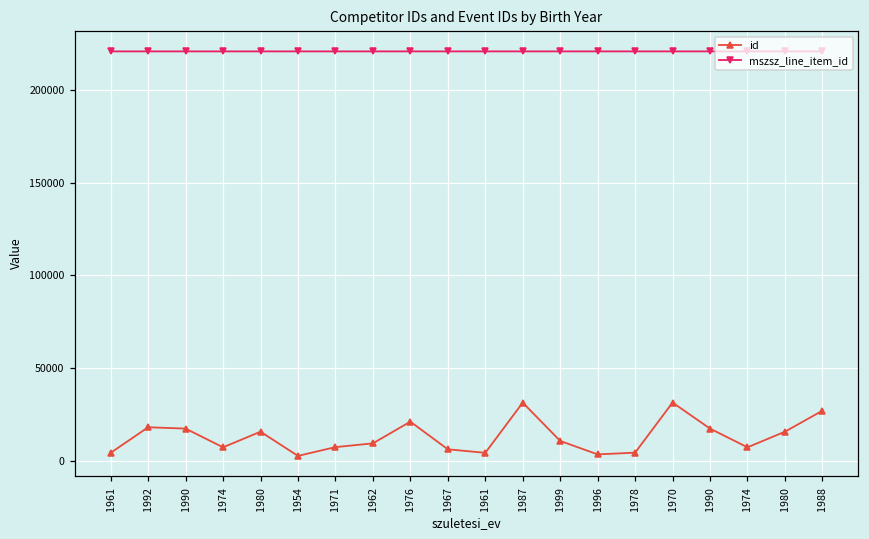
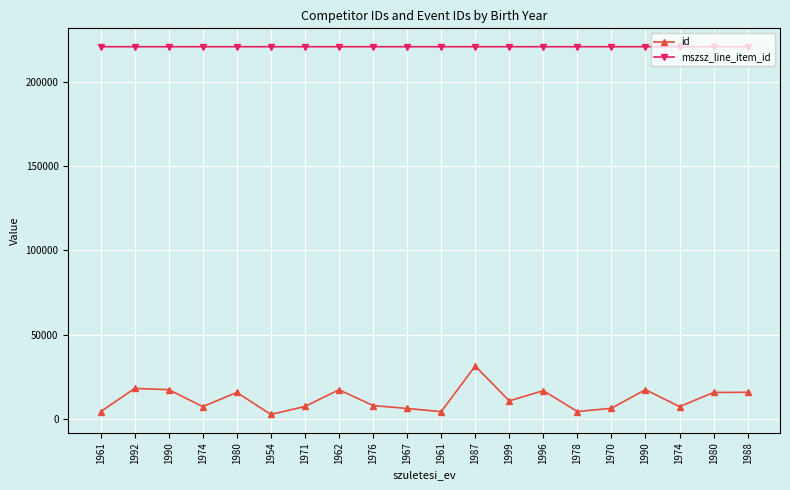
id, 1962: 9000 -> 17000
id, 1976: 21000 -> 8000
id, 1996: 4000 -> 17000
id, 1970: 31000 -> 6000
id, 1988: 27000 -> 16000
